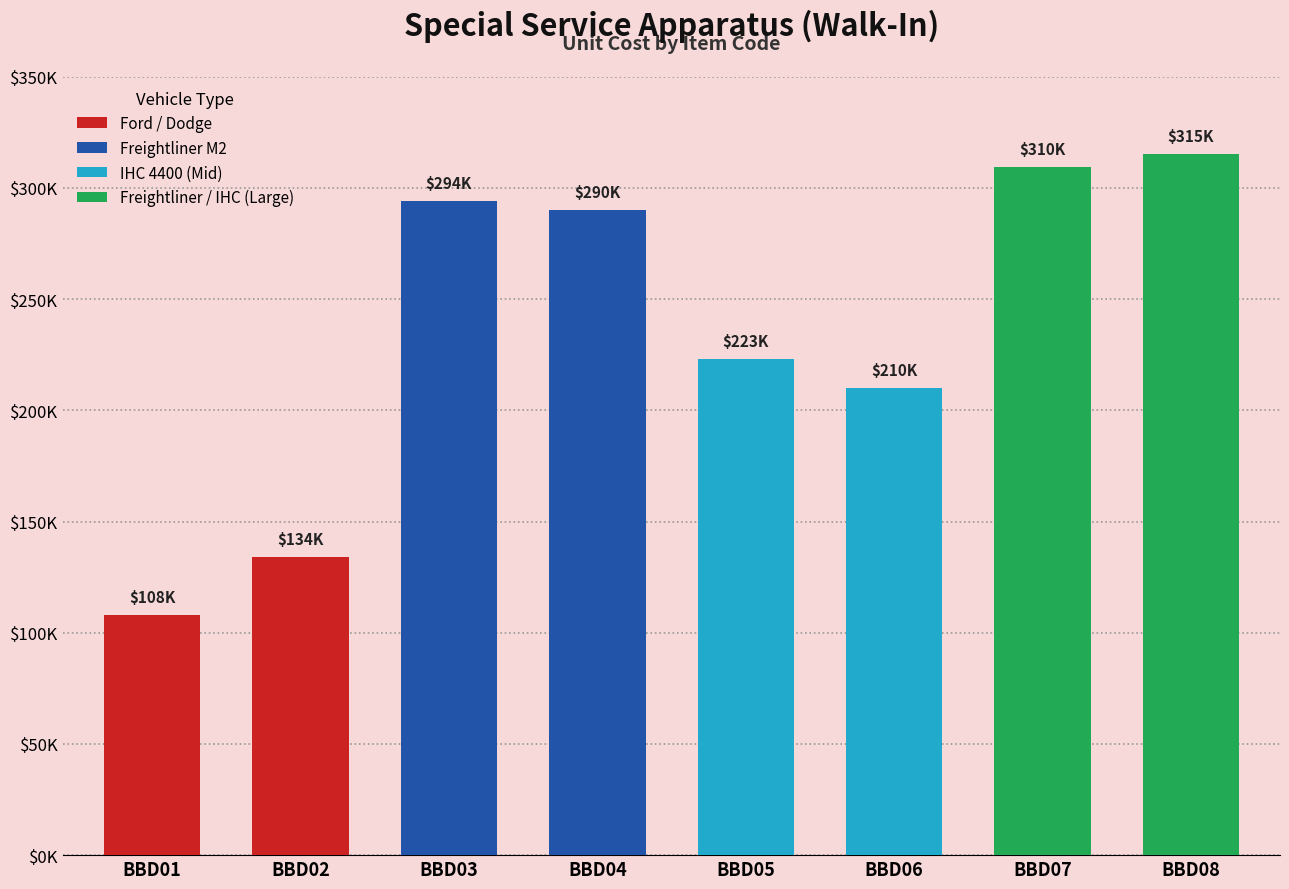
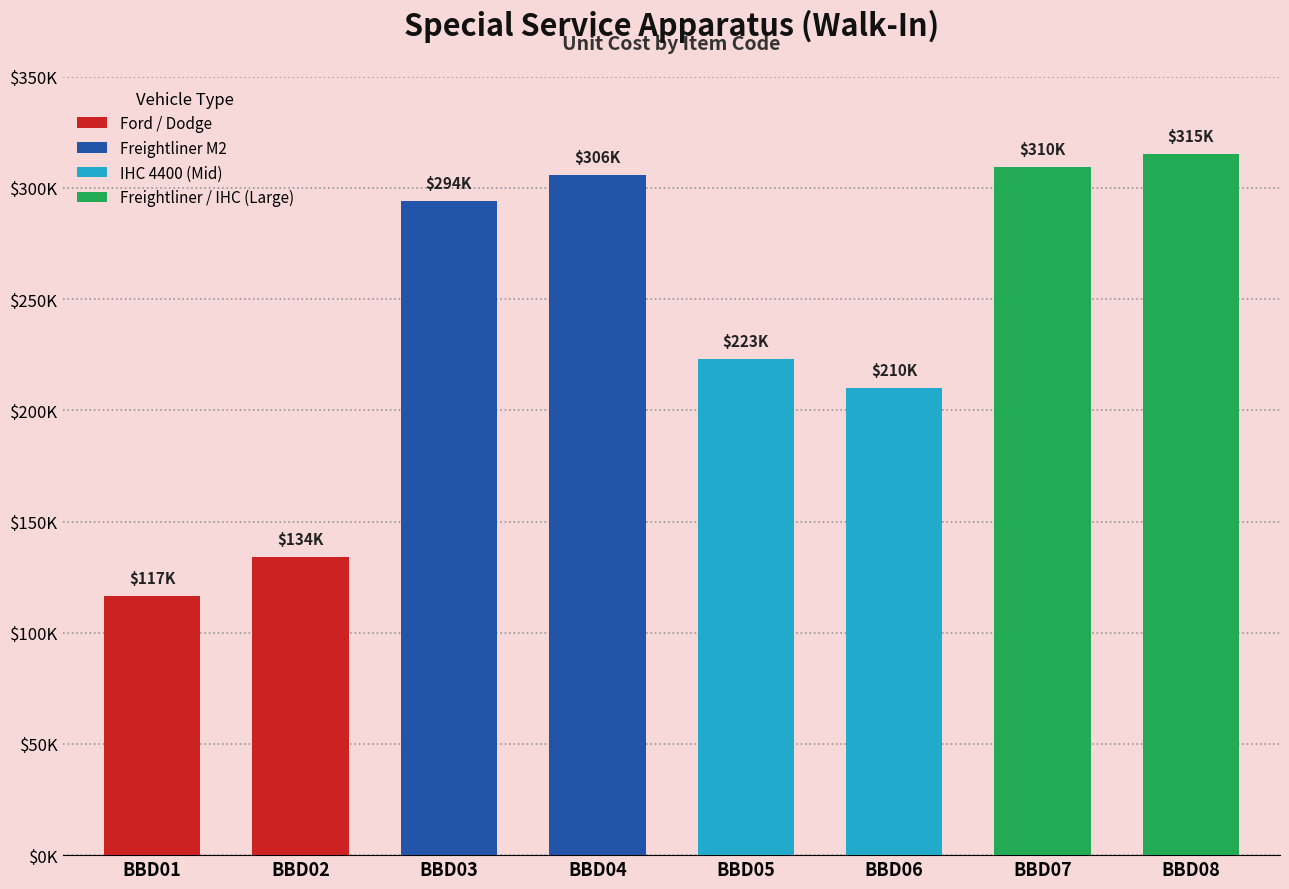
BBD01: $108K -> $117K
BBD04: $290K -> $306K
